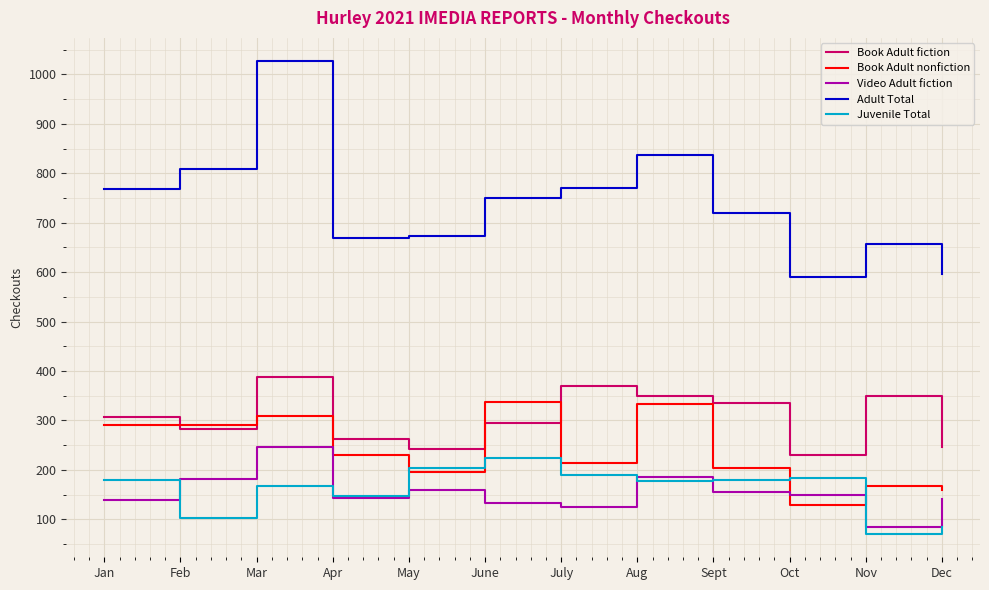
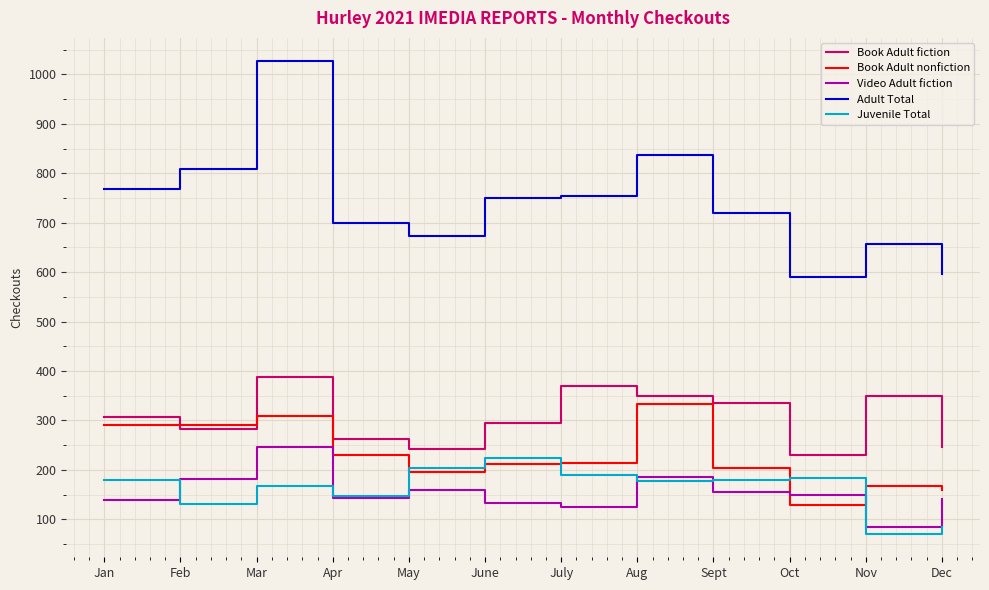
Juvenile Total, Feb: 100 -> 130
Adult Total, Apr: 670 -> 700
Book Adult nonfiction, June: 340 -> 210
Adult Total, July: 770 -> 750
